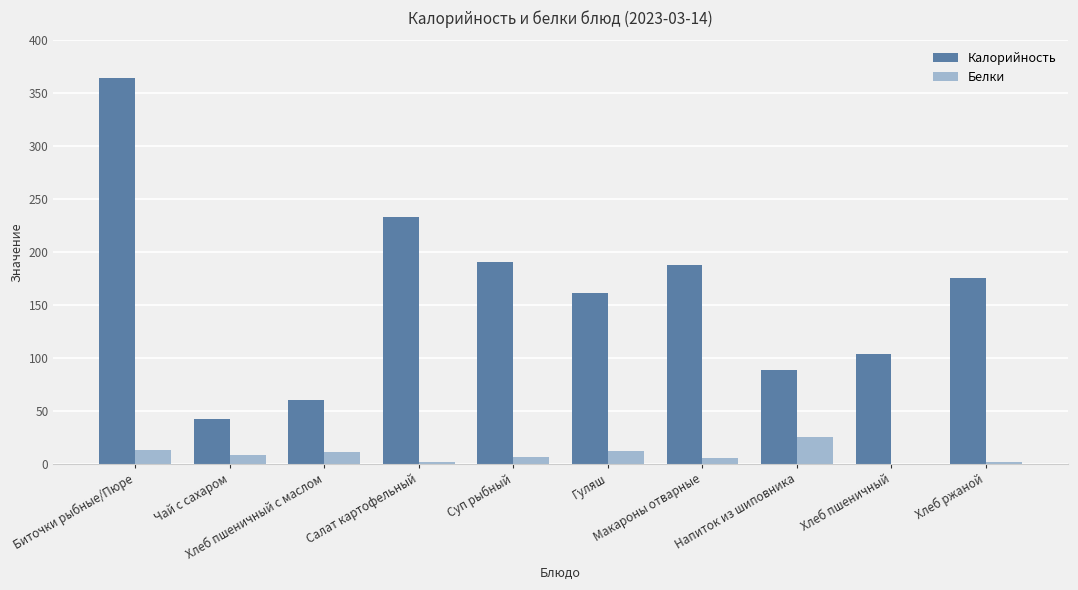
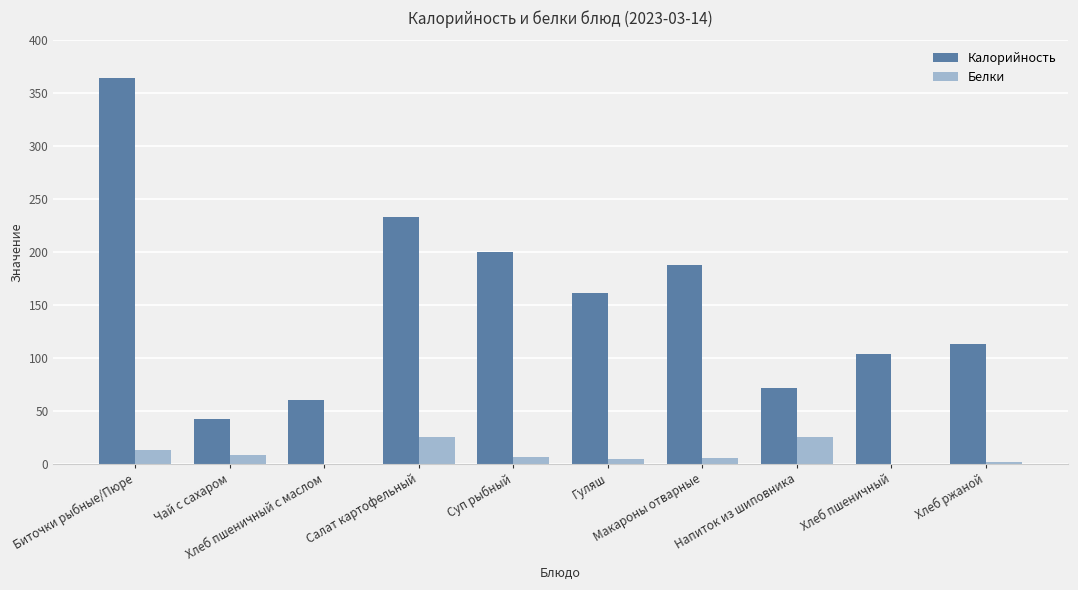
Белки, Хлеб пшеничный с маслом: 11 -> 0
Белки, Салат картофельный: 2 -> 25
Калорийность, Суп рыбный: 190 -> 200
Белки, Гуляш: 12 -> 4
Калорийность, Напиток из шиповника: 88 -> 71
Калорийность, Хлеб ржаной: 175 -> 113
